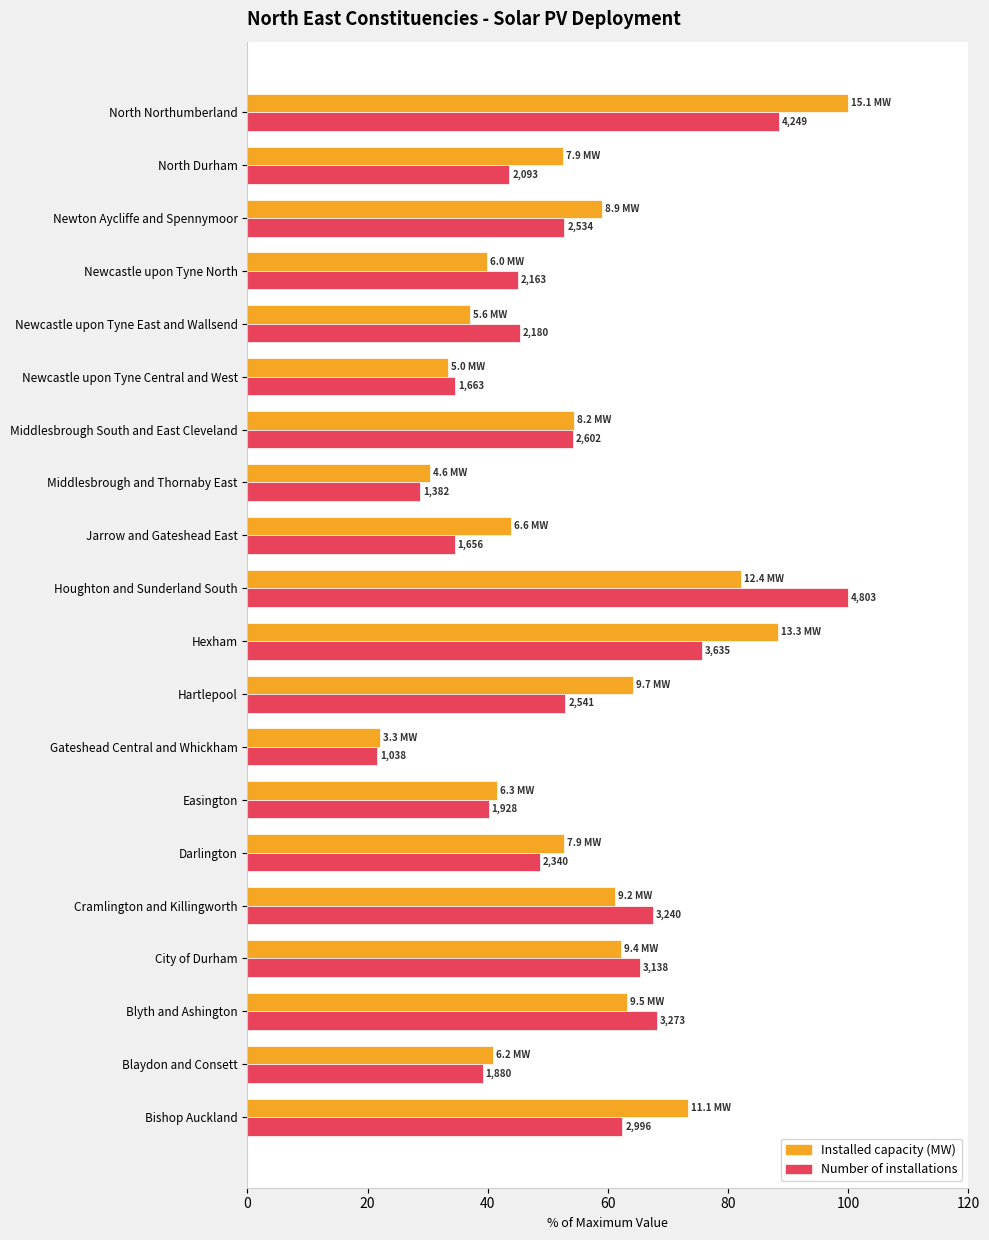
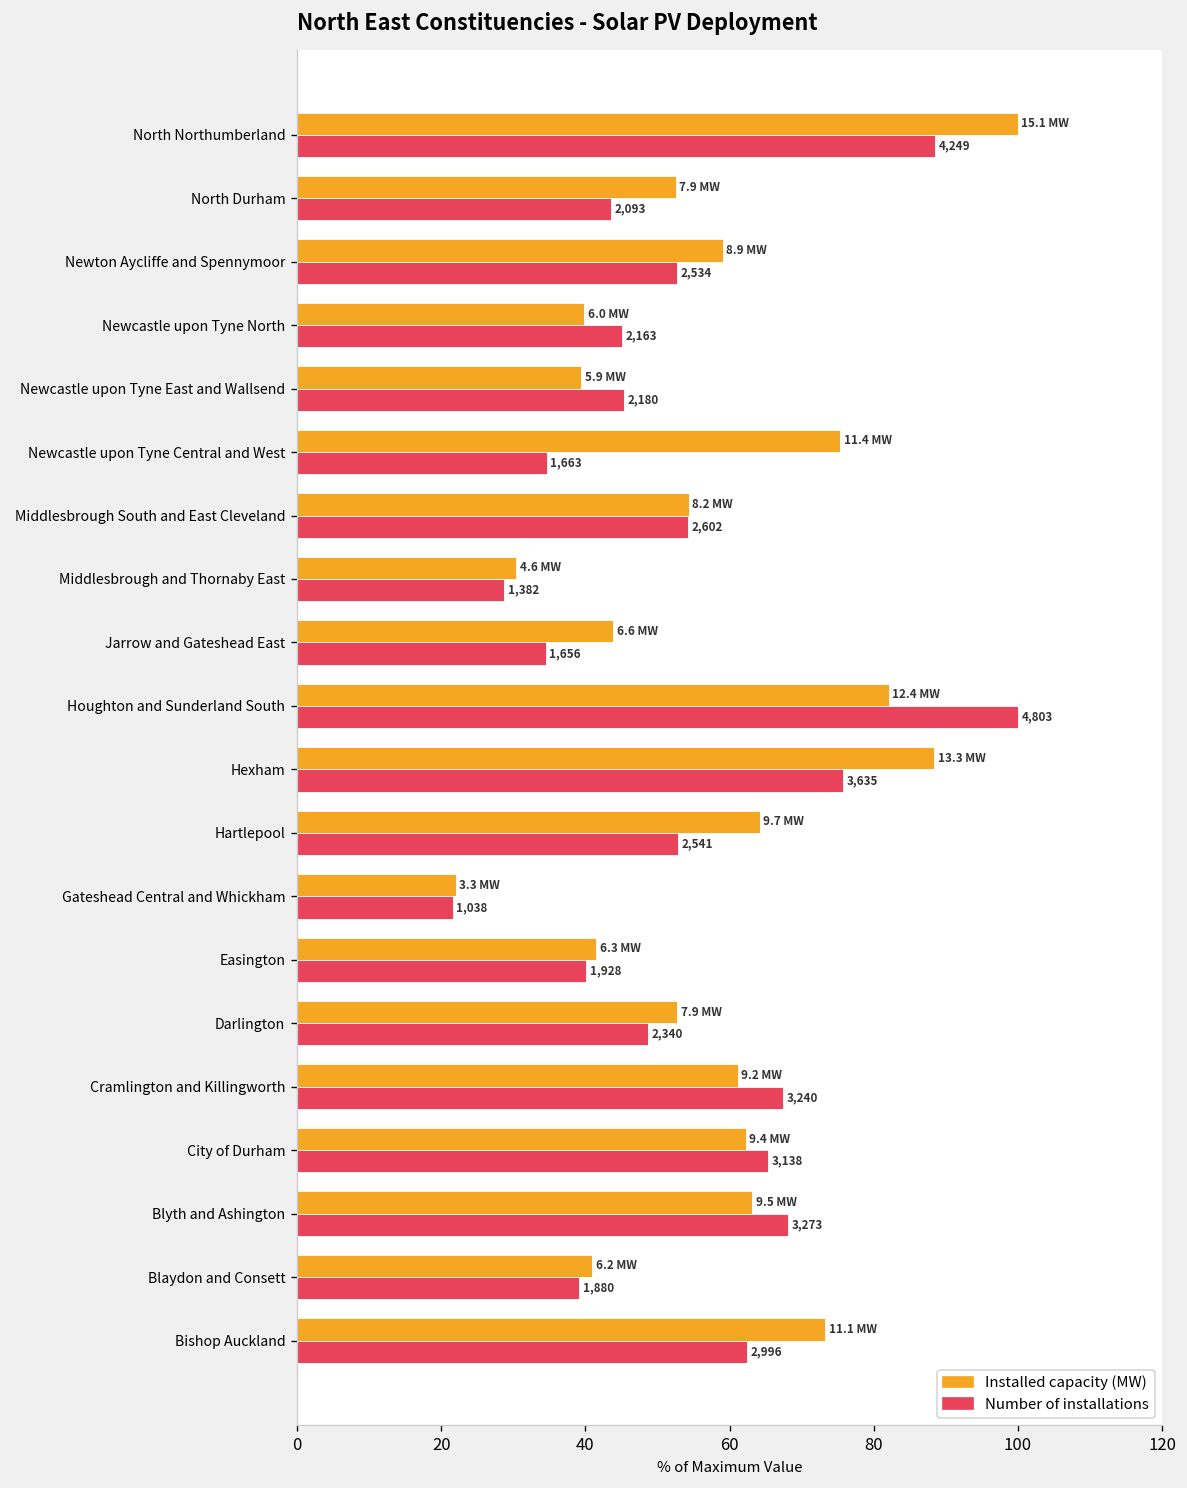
Installed capacity (MW), Newcastle upon Tyne East and Wallsend: 5.6 -> 5.9
Installed capacity (MW), Newcastle upon Tyne Central and West: 5.0 -> 11.4
